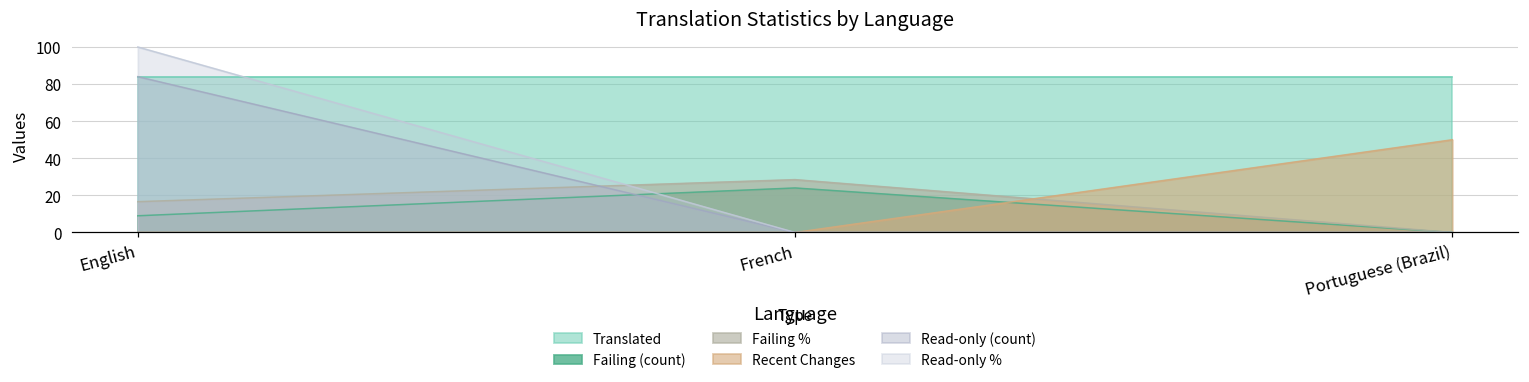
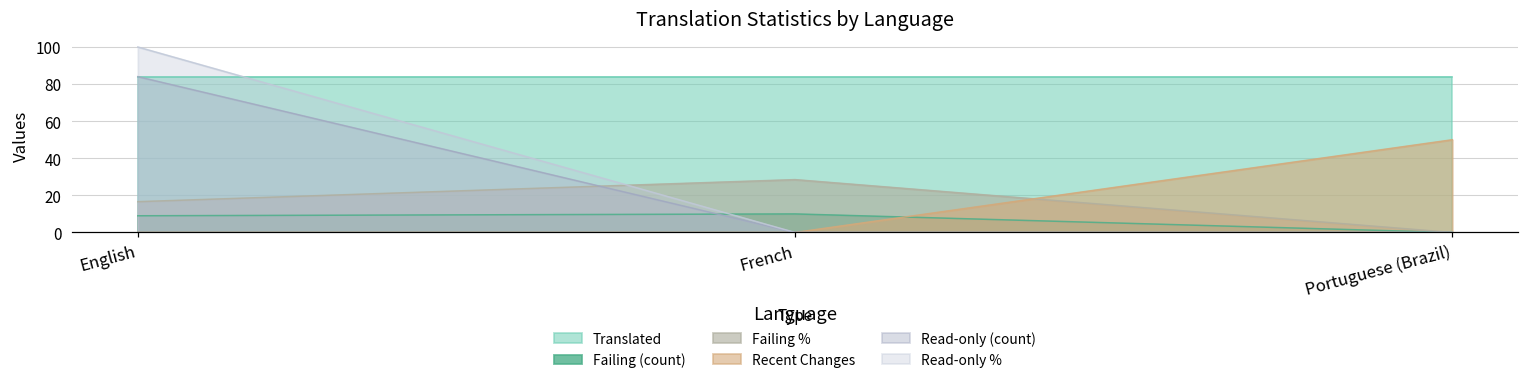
Failing (count), French: 24 -> 10
